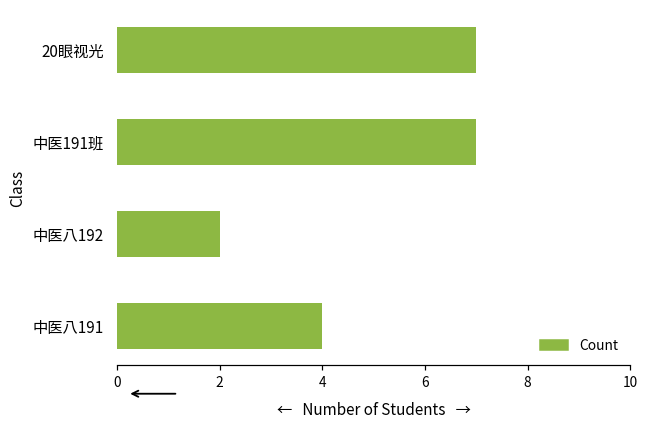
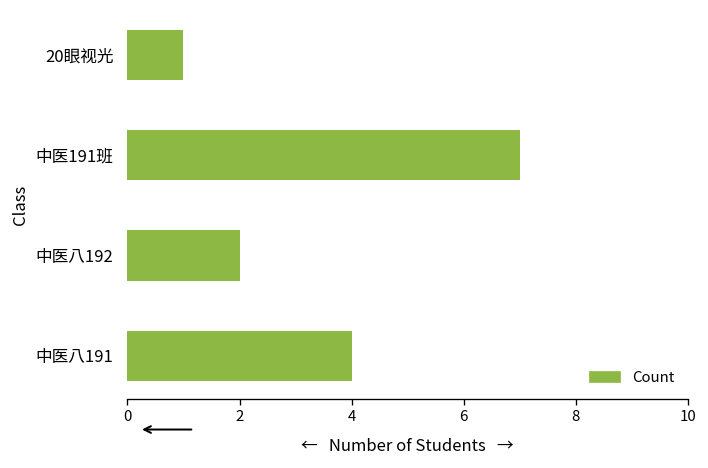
20眼视光: 7 -> 1
